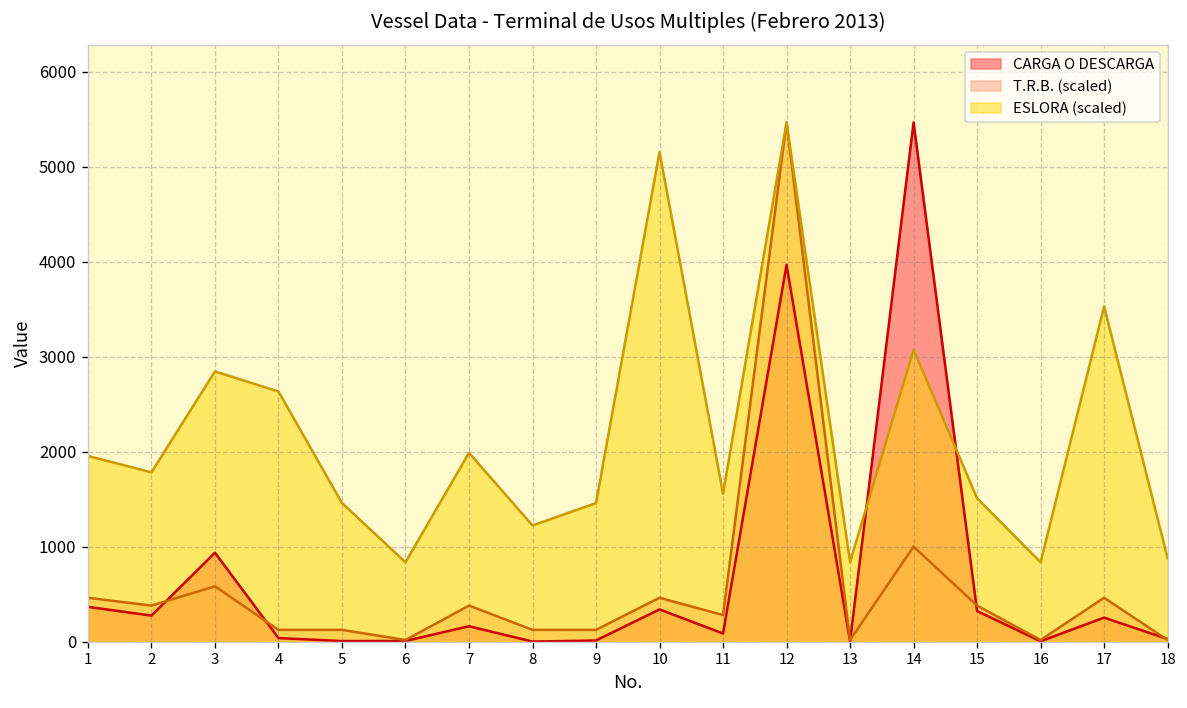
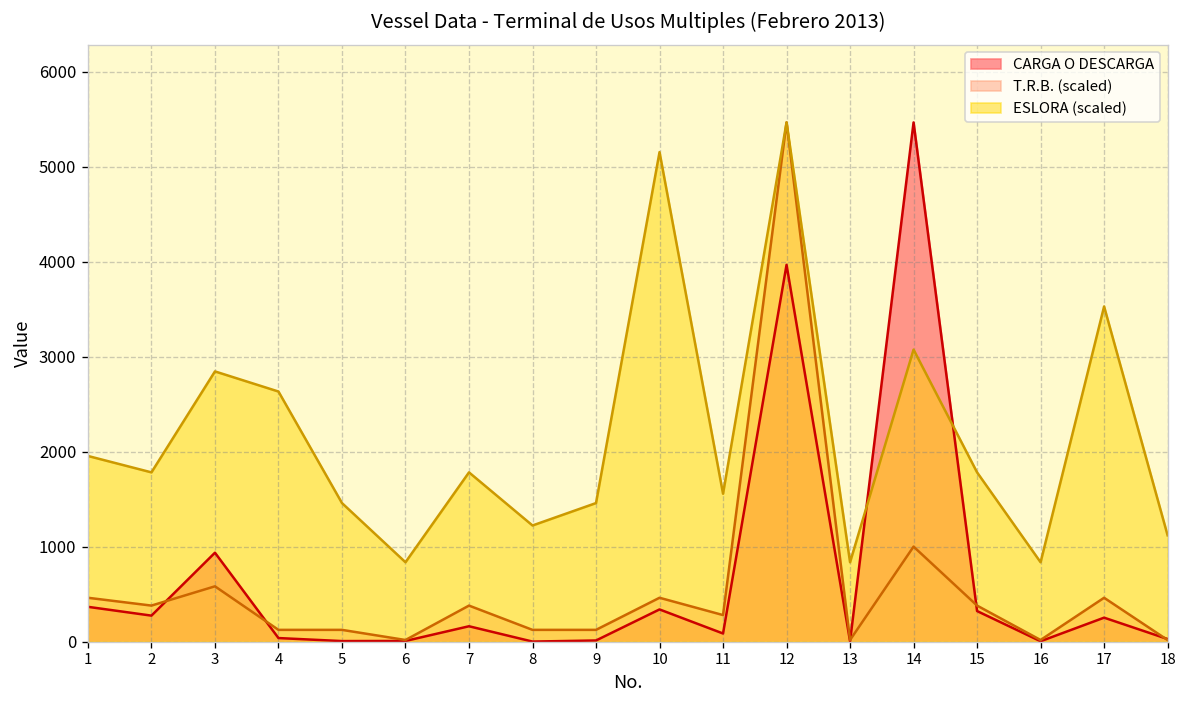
ESLORA (scaled), 7: 2000 -> 1800
ESLORA (scaled), 15: 1500 -> 1800
ESLORA (scaled), 18: 900 -> 1100
